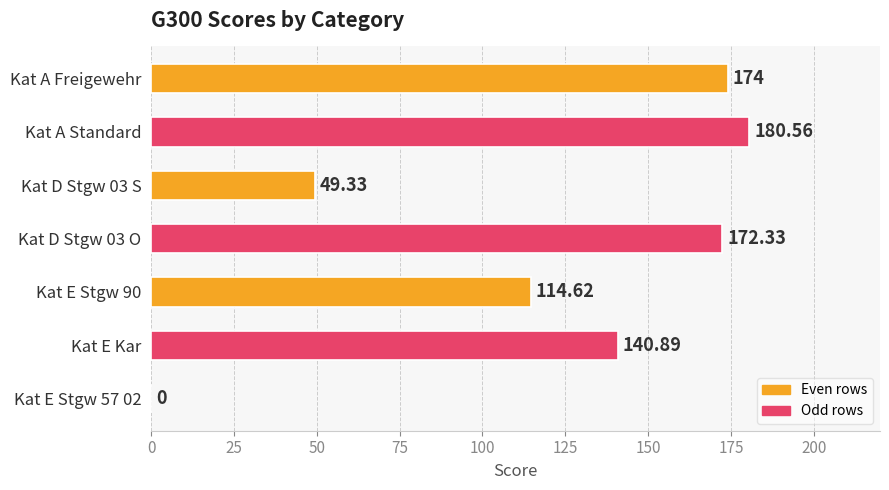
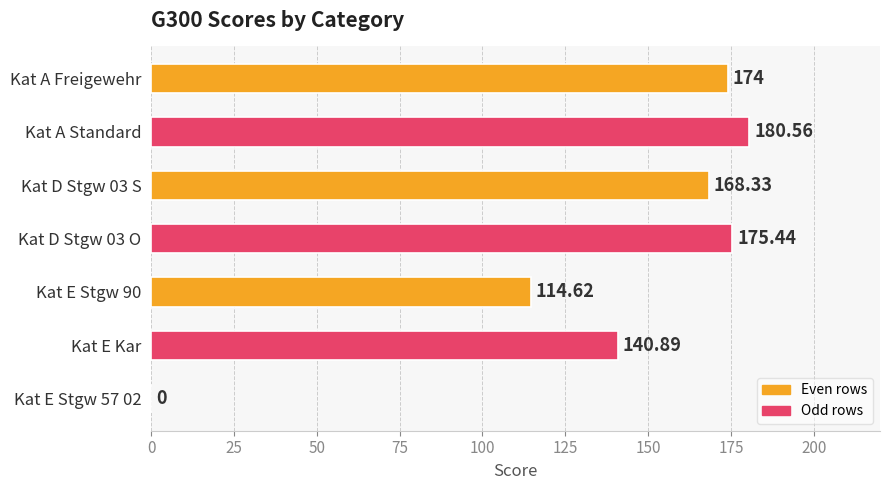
Kat D Stgw 03 S: 49.33 -> 168.33
Kat D Stgw 03 O: 172.33 -> 175.44
